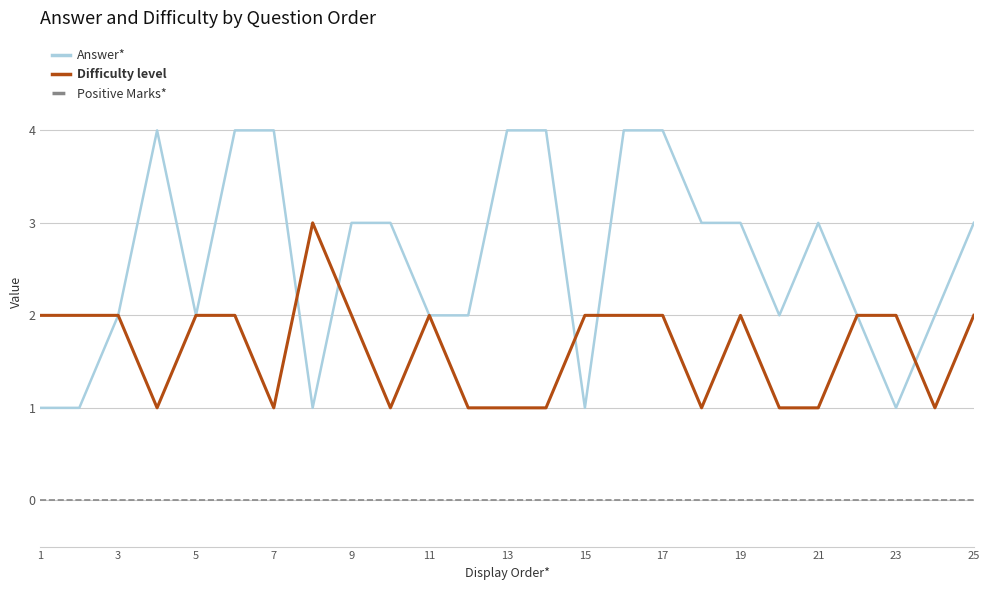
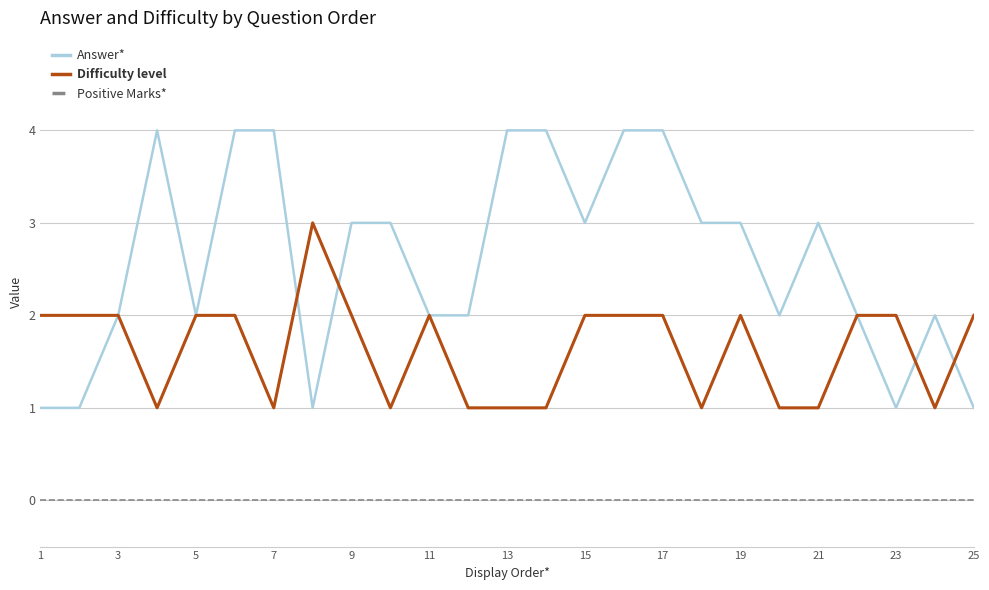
Answer*, 15: 1 -> 3
Answer*, 25: 3 -> 1
